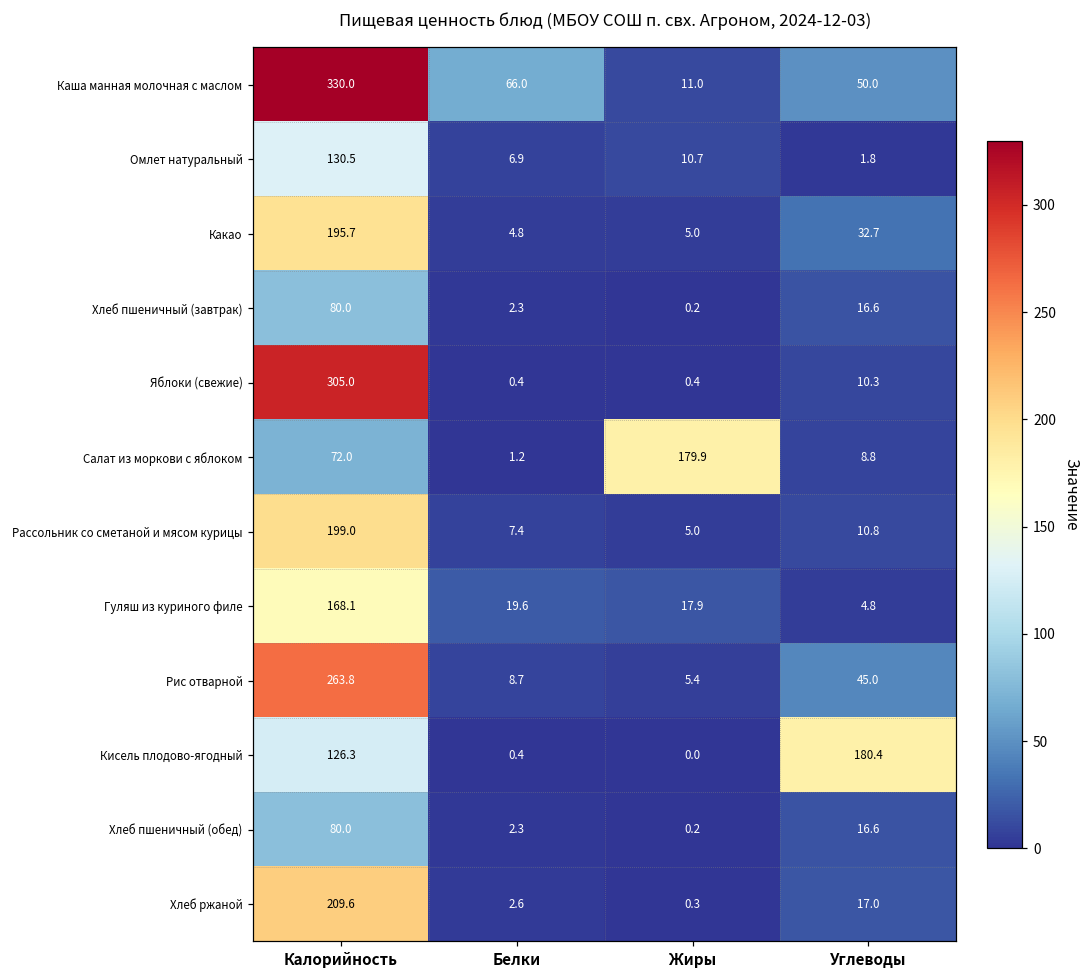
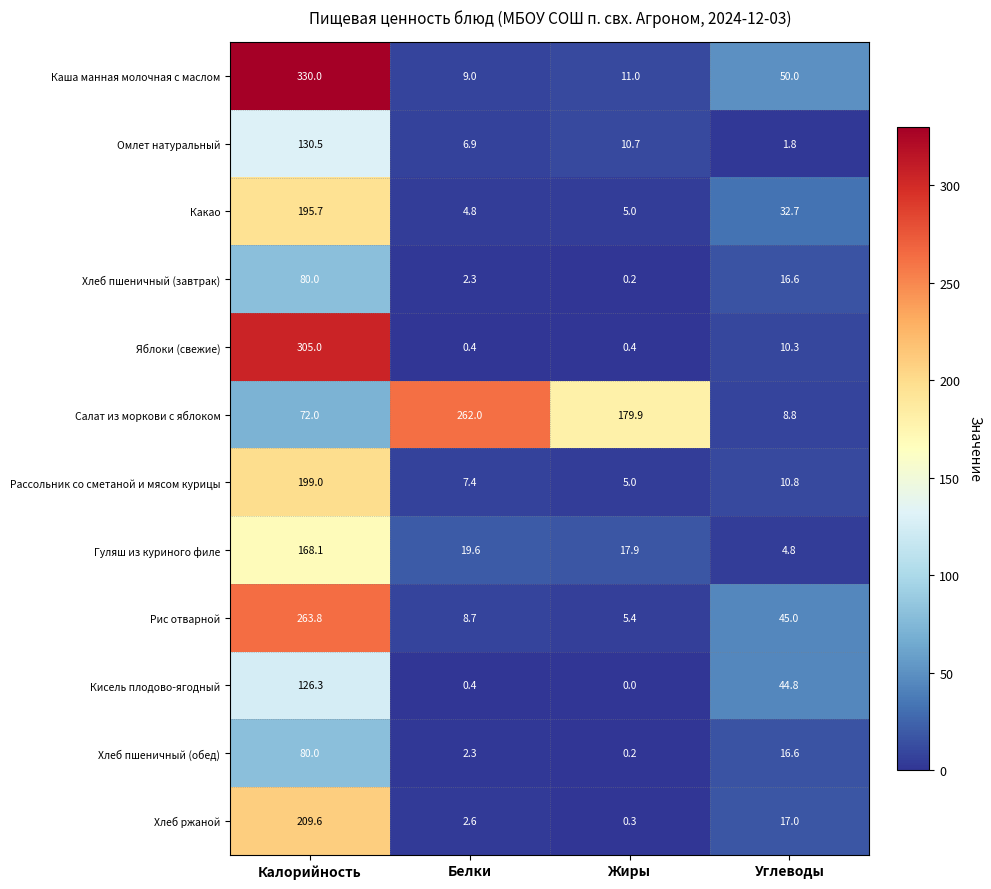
Каша манная молочная с маслом, Белки: 66.0 -> 9.0
Салат из моркови с яблоком, Белки: 1.2 -> 262.0
Кисель плодово-ягодный, Углеводы: 180.4 -> 44.8
